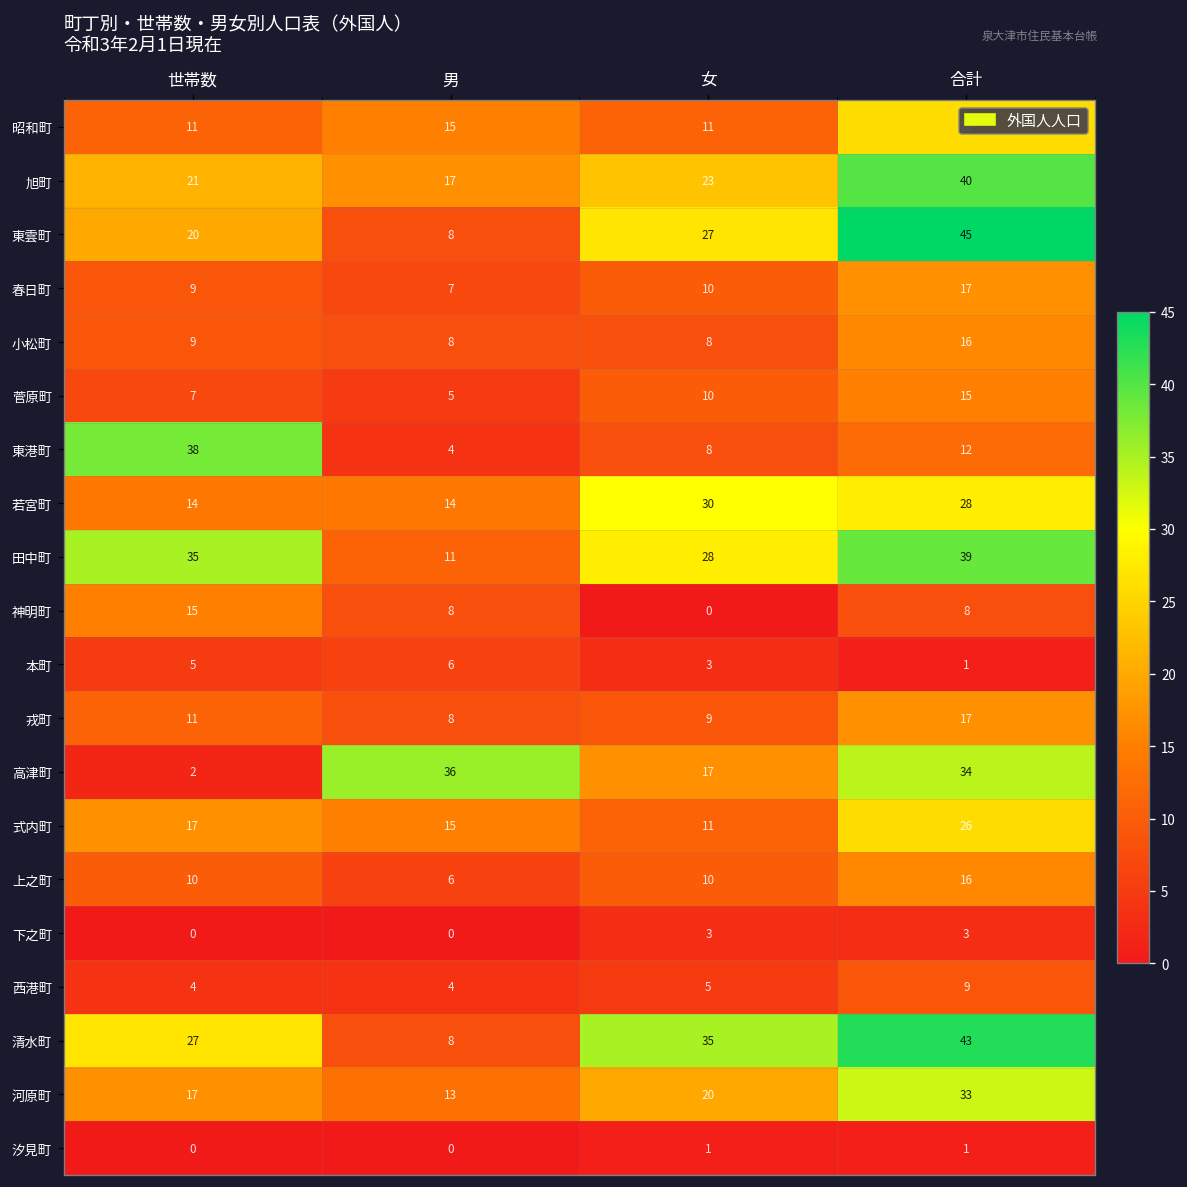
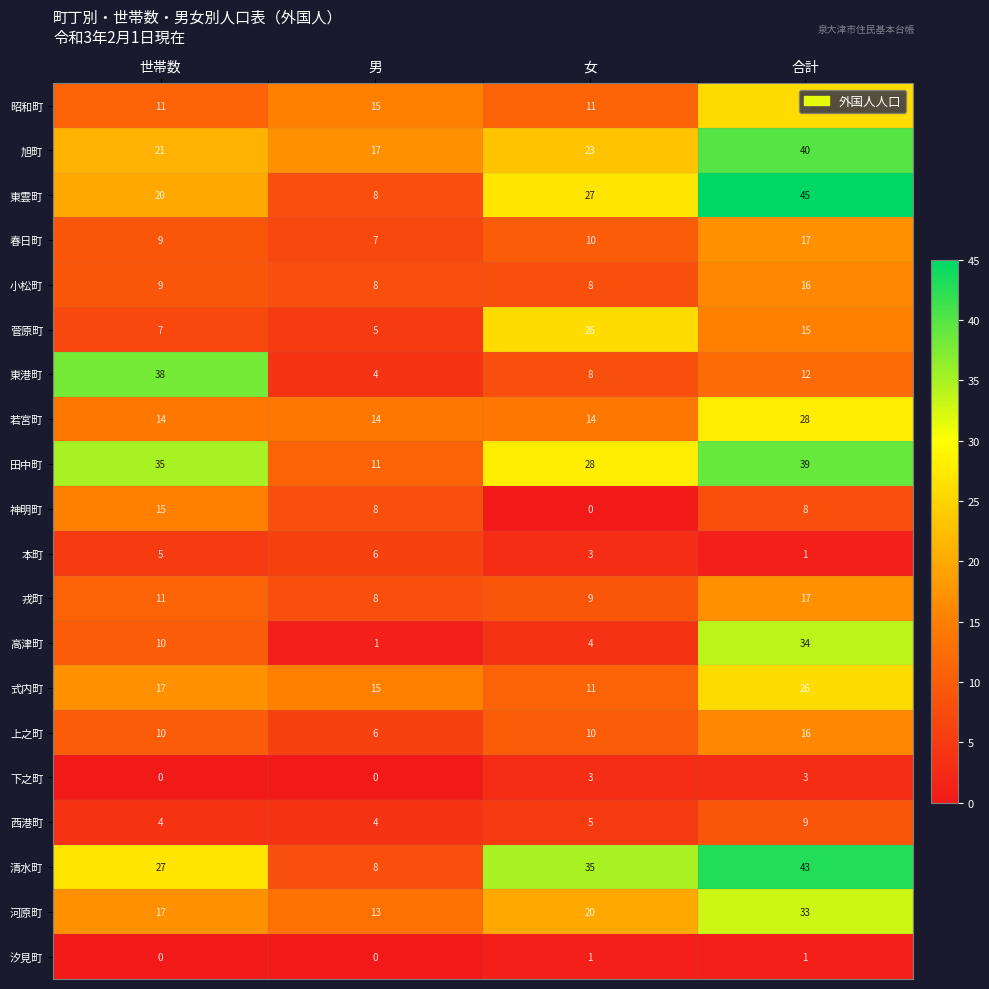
菅原町, 女: 10 -> 26
若宮町, 女: 30 -> 14
高津町, 世帯数: 2 -> 10
高津町, 男: 36 -> 1
高津町, 女: 17 -> 4
